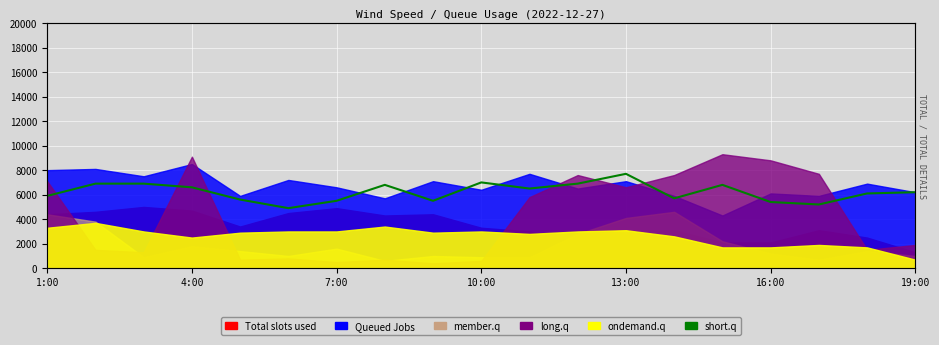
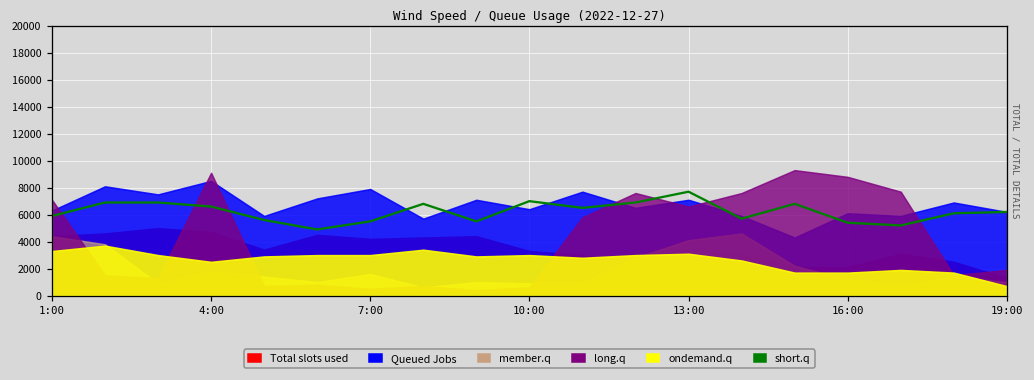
Queued Jobs, 1:00: 8000 -> 6300
Total slots used, 7:00: 4900 -> 4200
Queued Jobs, 7:00: 6600 -> 7900
